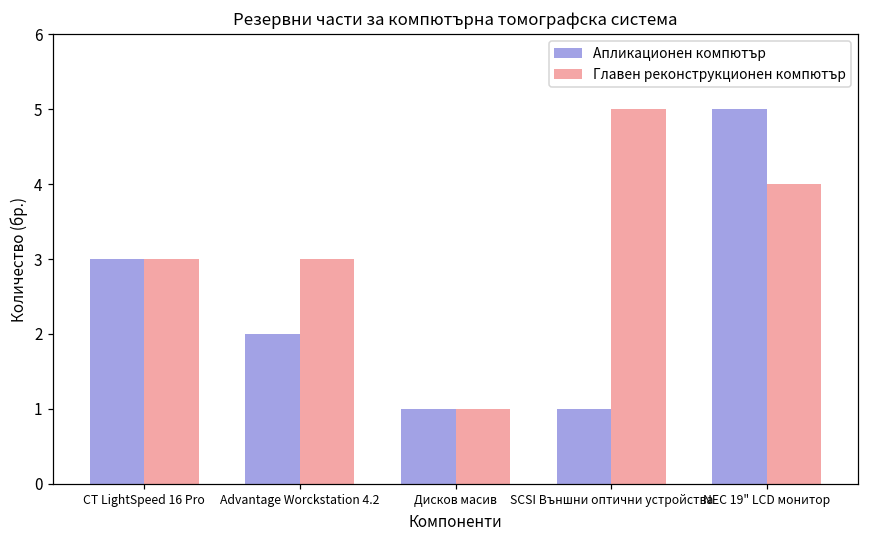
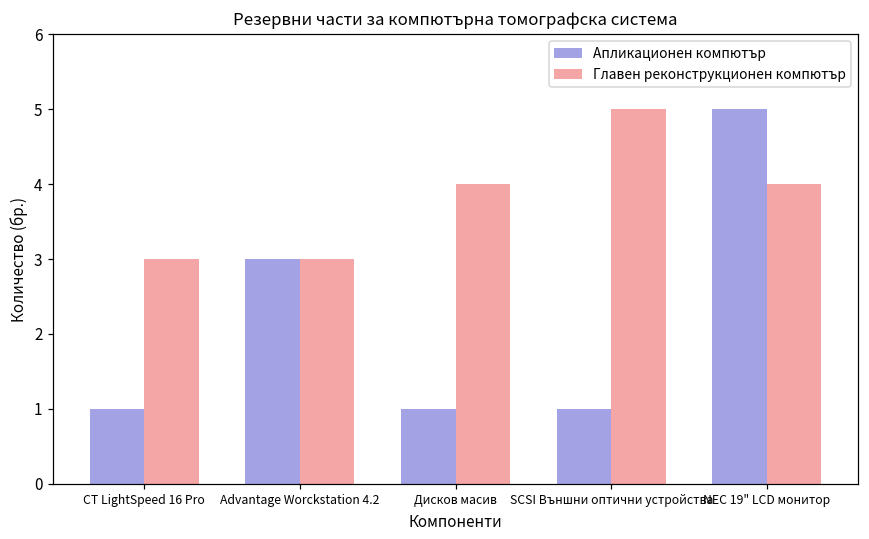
Апликационен компютър, CT LightSpeed 16 Pro: 3 -> 1
Апликационен компютър, Advantage Worckstation 4.2: 2 -> 3
Главен реконструкционен компютър, Дисков масив: 1 -> 4
